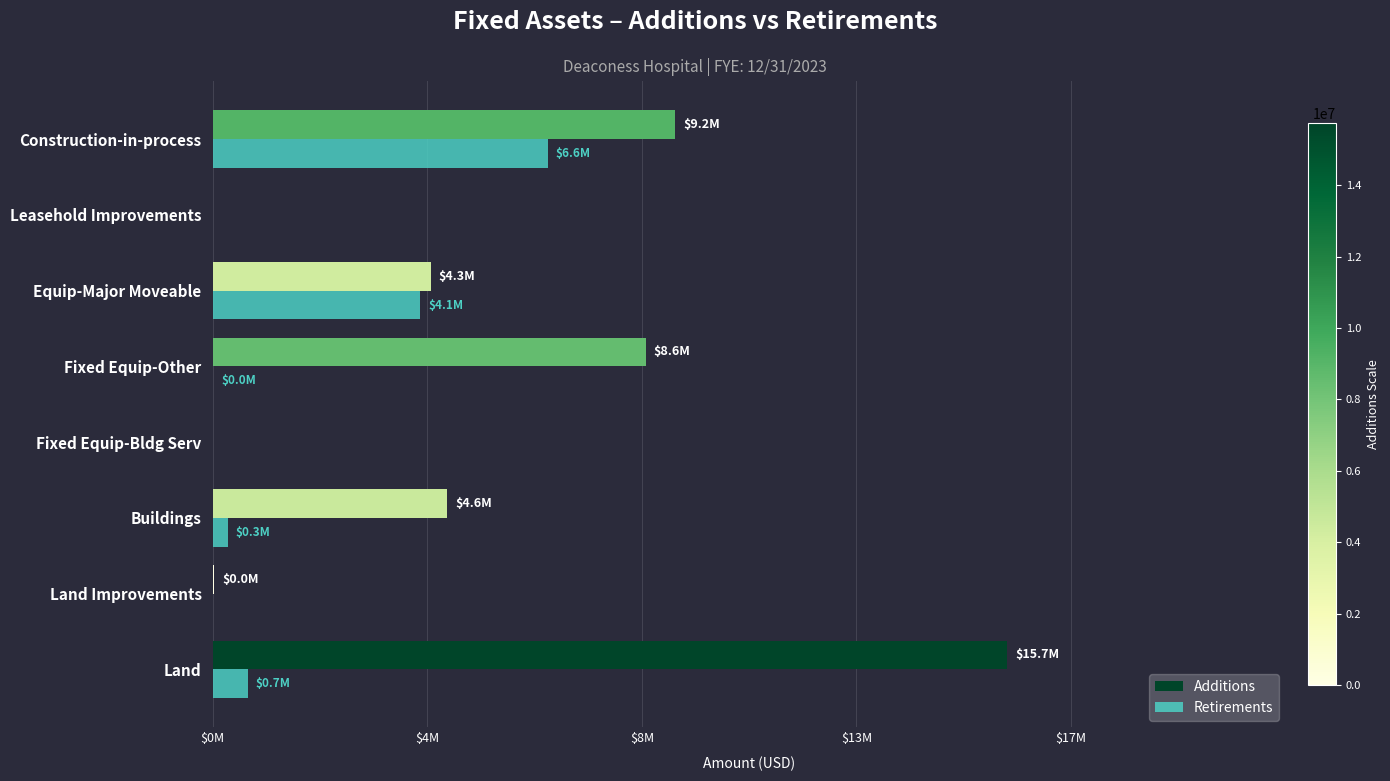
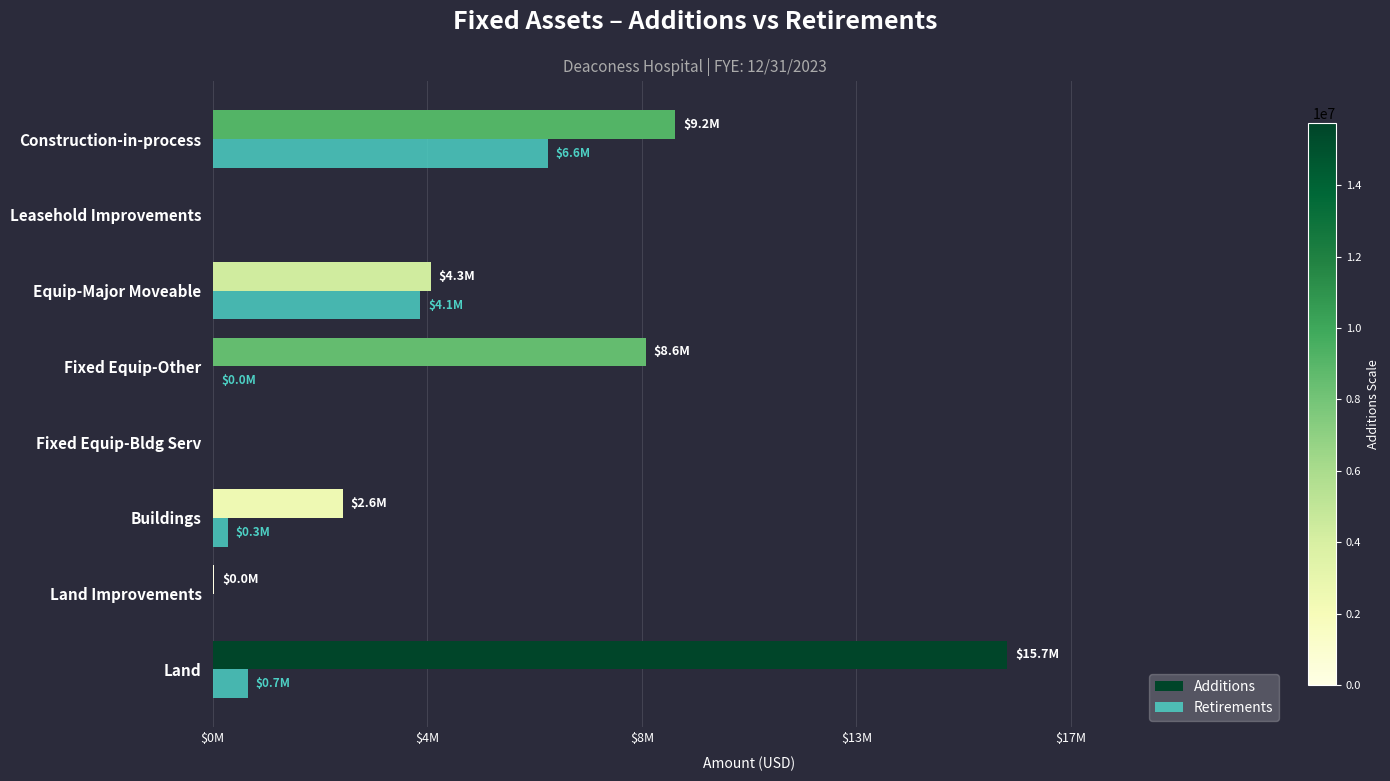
Additions, Buildings: $4.6M -> $2.6M
